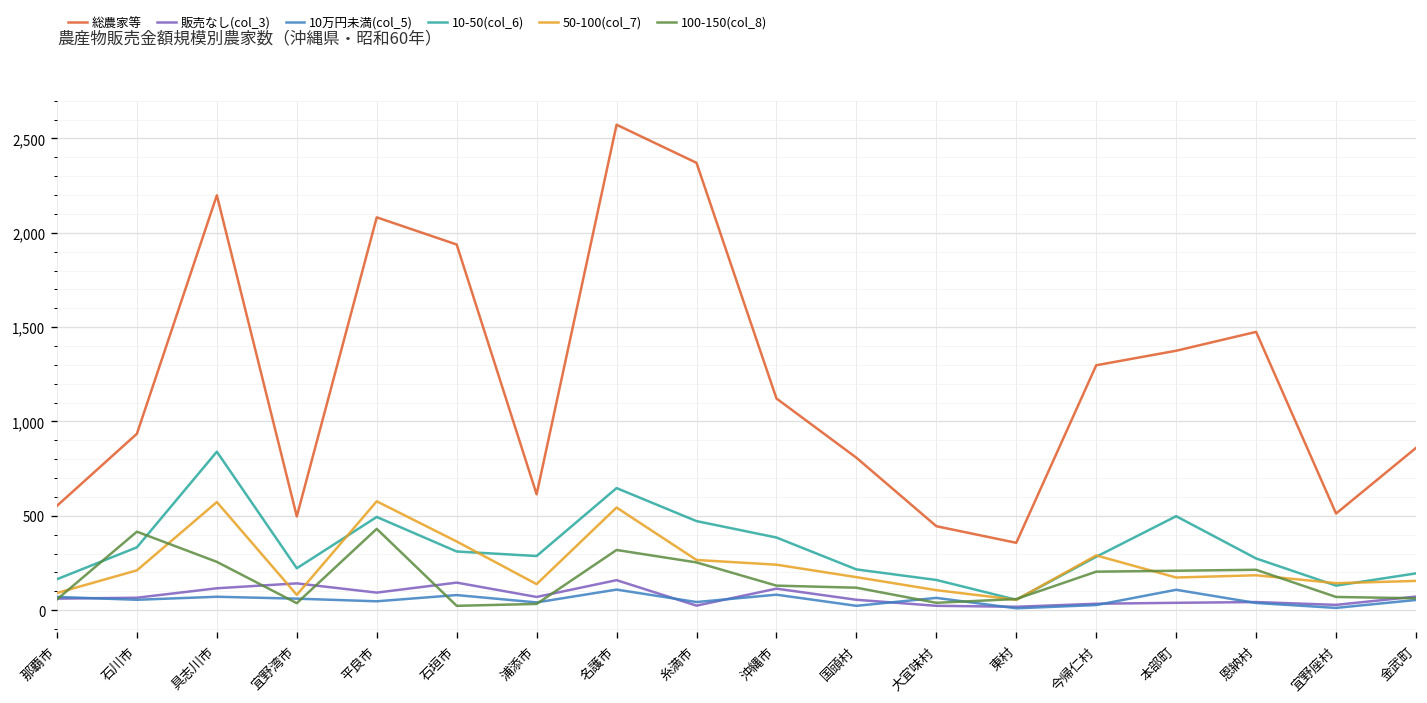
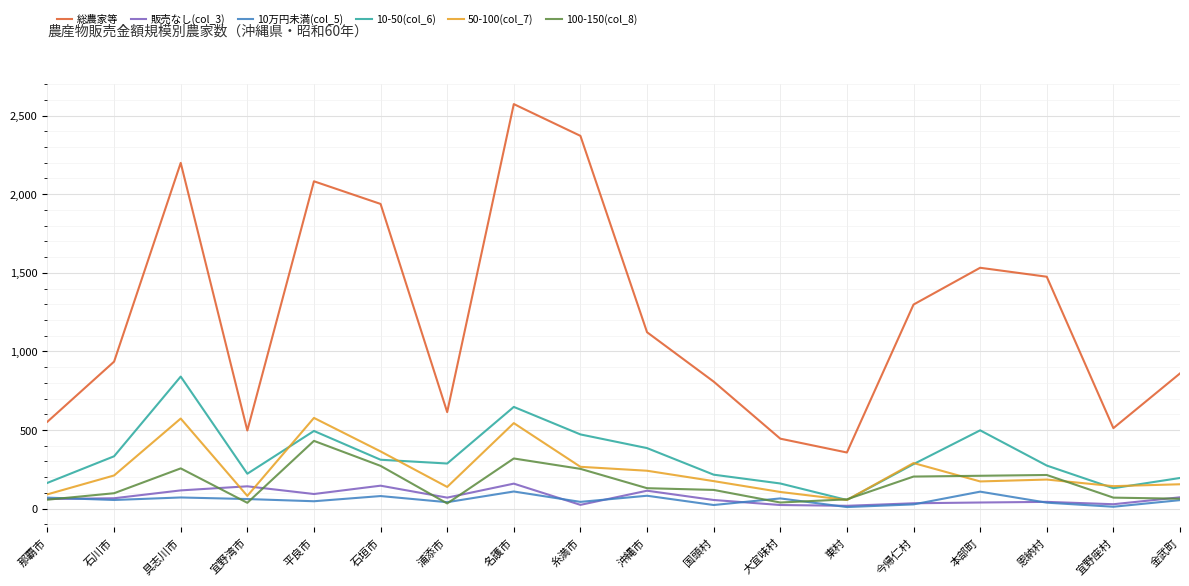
100-150(col_8), 石川市: 420 -> 100
100-150(col_8), 石垣市: 20 -> 270
総農家等, 本部町: 1,380 -> 1,530
